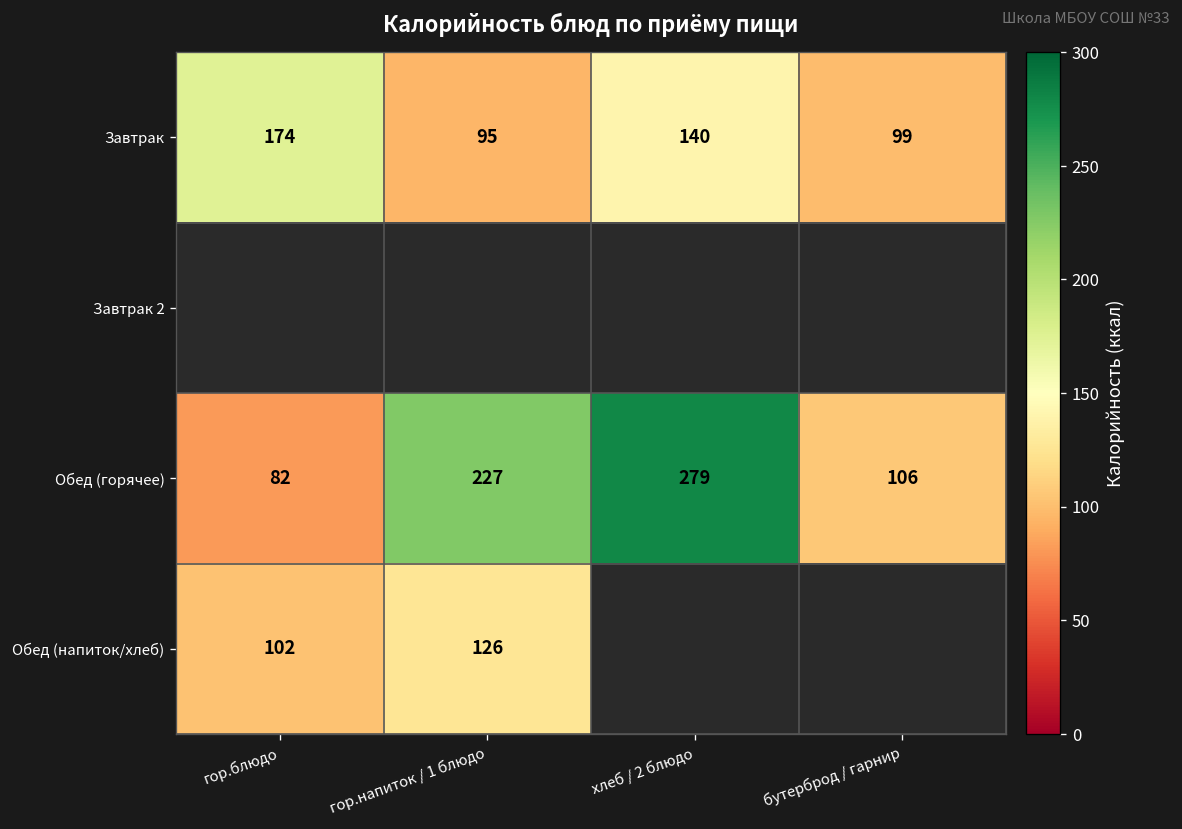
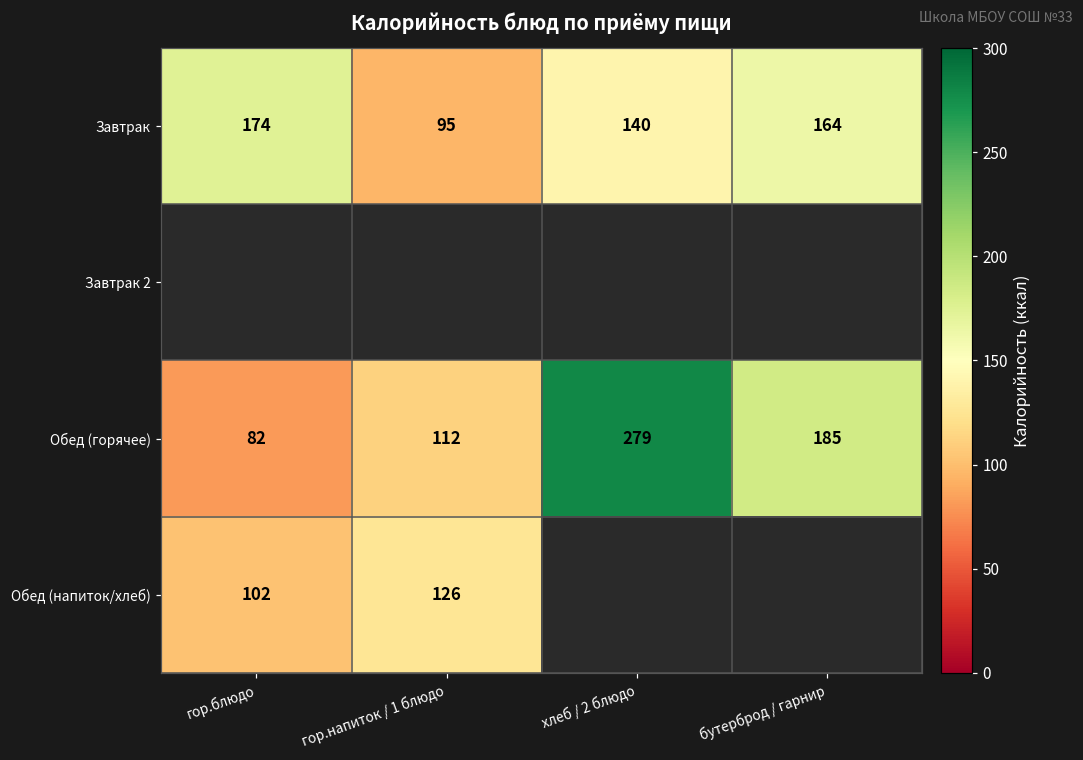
Завтрак, бутерброд / гарнир: 99 -> 164
Обед (горячее), гор.напиток / 1 блюдо: 227 -> 112
Обед (горячее), бутерброд / гарнир: 106 -> 185
